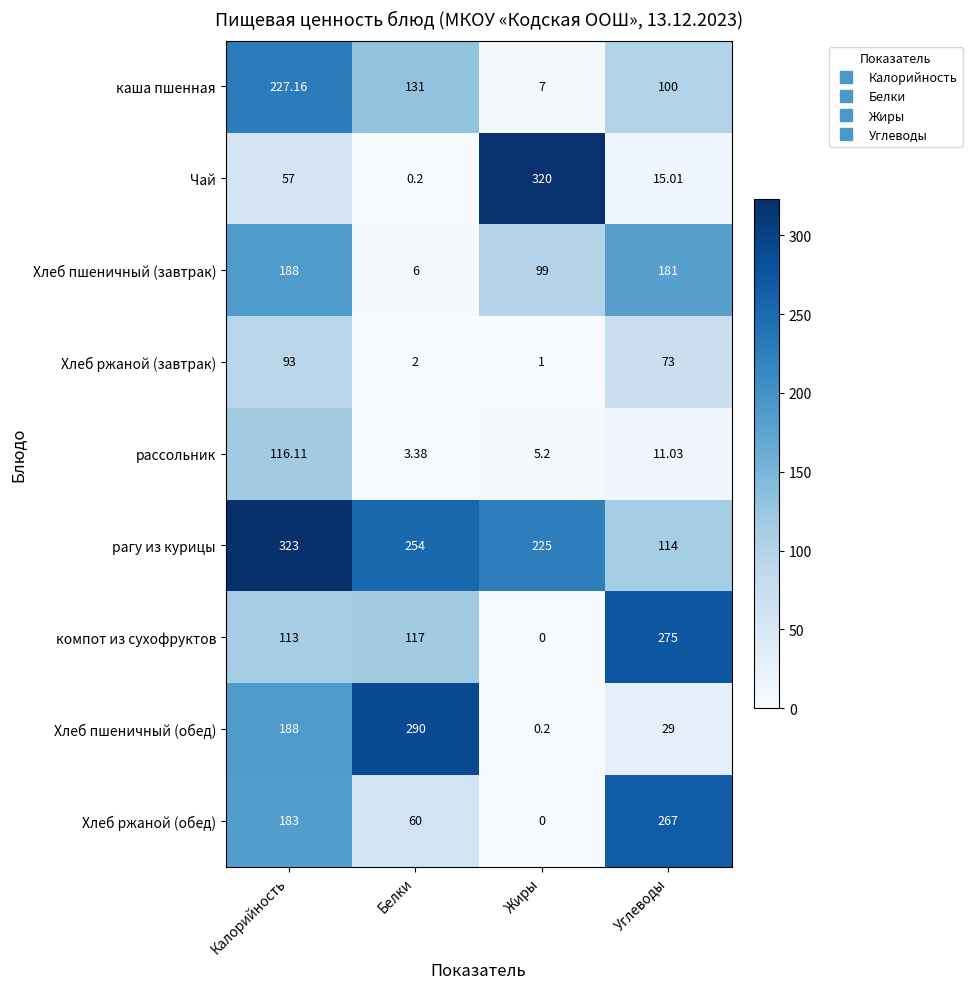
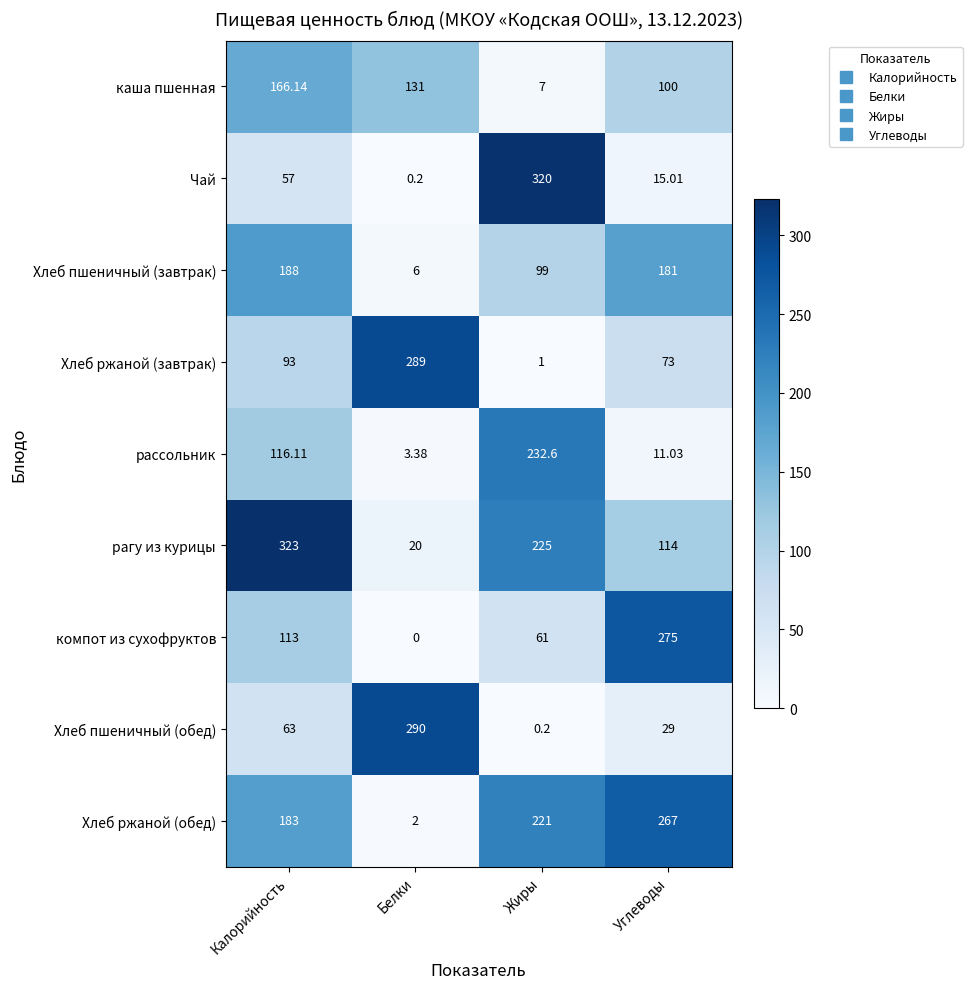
каша пшенная, Калорийность: 227.16 -> 166.14
Хлеб ржаной (завтрак), Белки: 2 -> 289
рассольник, Жиры: 5.2 -> 232.6
рагу из курицы, Белки: 254 -> 20
компот из сухофруктов, Белки: 117 -> 0
компот из сухофруктов, Жиры: 0 -> 61
Хлеб пшеничный (обед), Калорийность: 188 -> 63
Хлеб ржаной (обед), Белки: 60 -> 2
Хлеб ржаной (обед), Жиры: 0 -> 221
